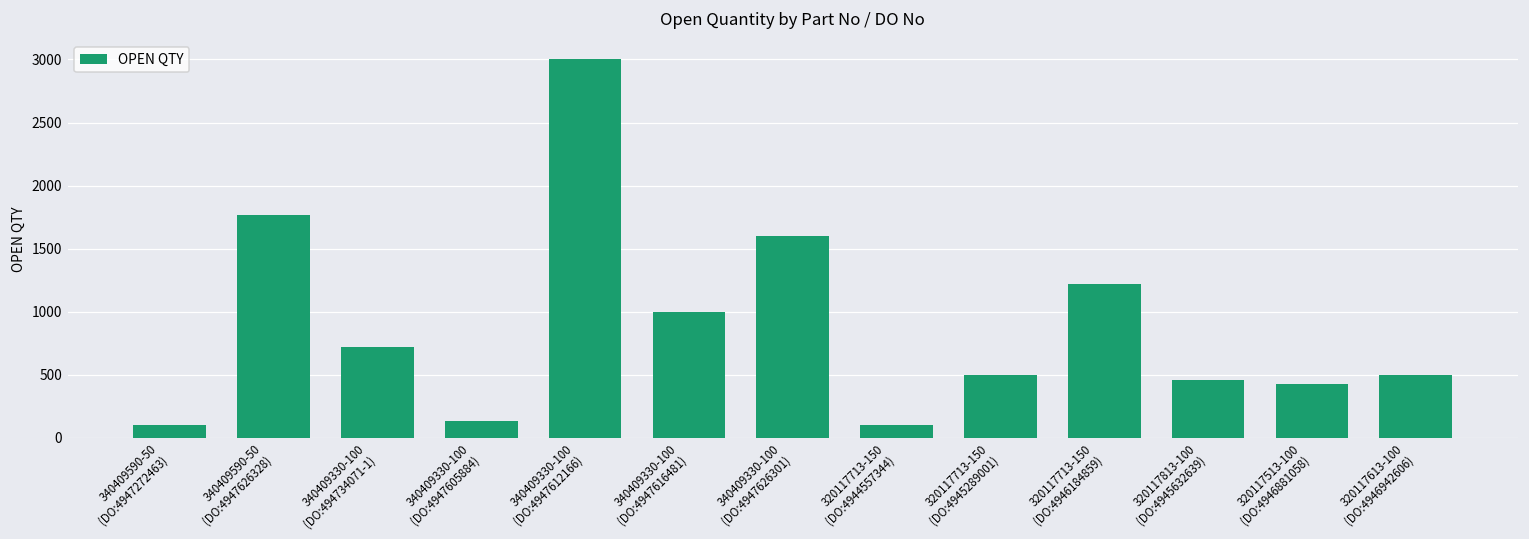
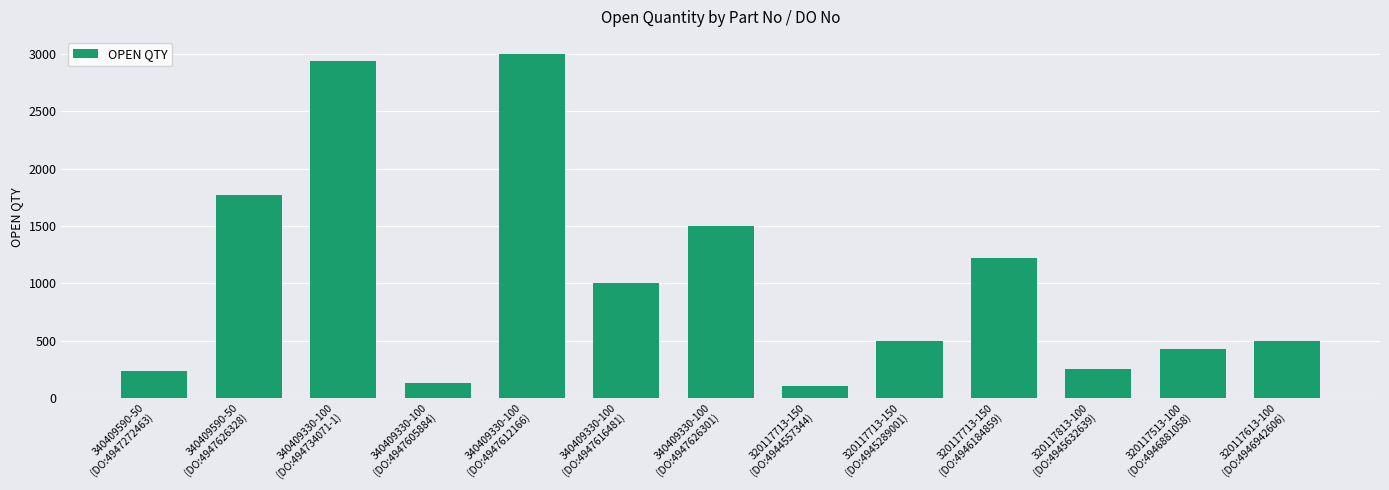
340409590-50 (DO:4947272463): 100 -> 230
340409330-100 (DO:494734071-1): 720 -> 2940
340409330-100 (DO:4947626301): 1600 -> 1500
320117813-100 (DO:4945632639): 460 -> 250
